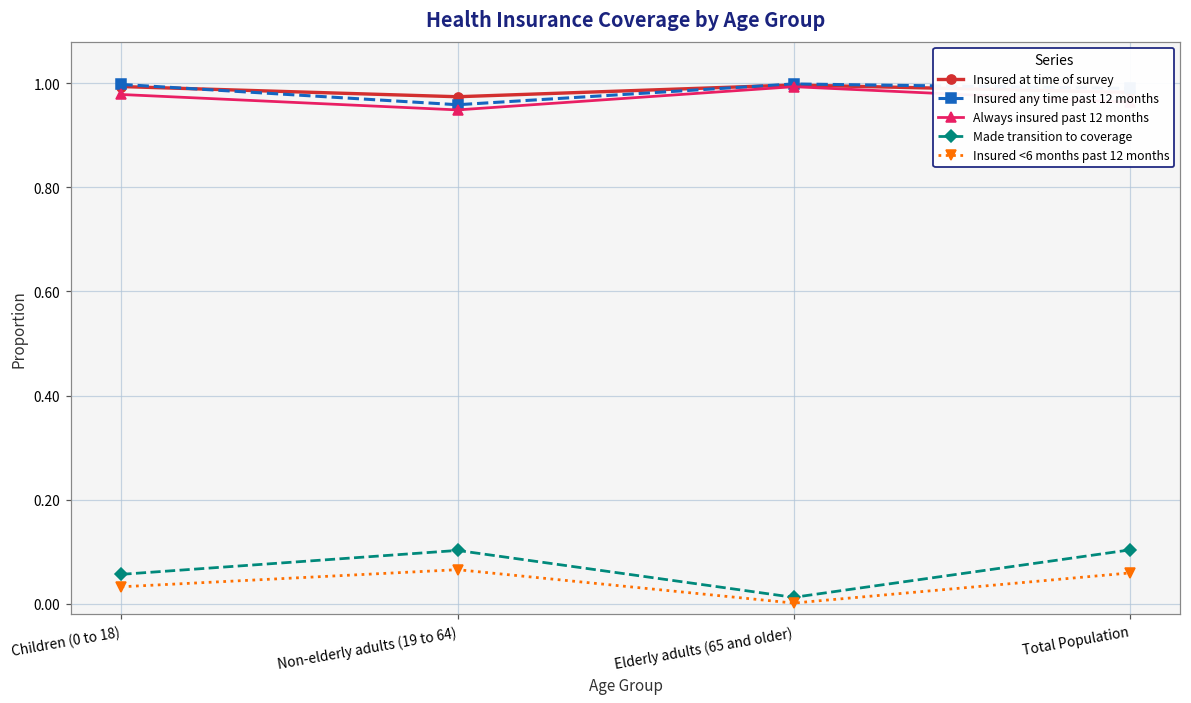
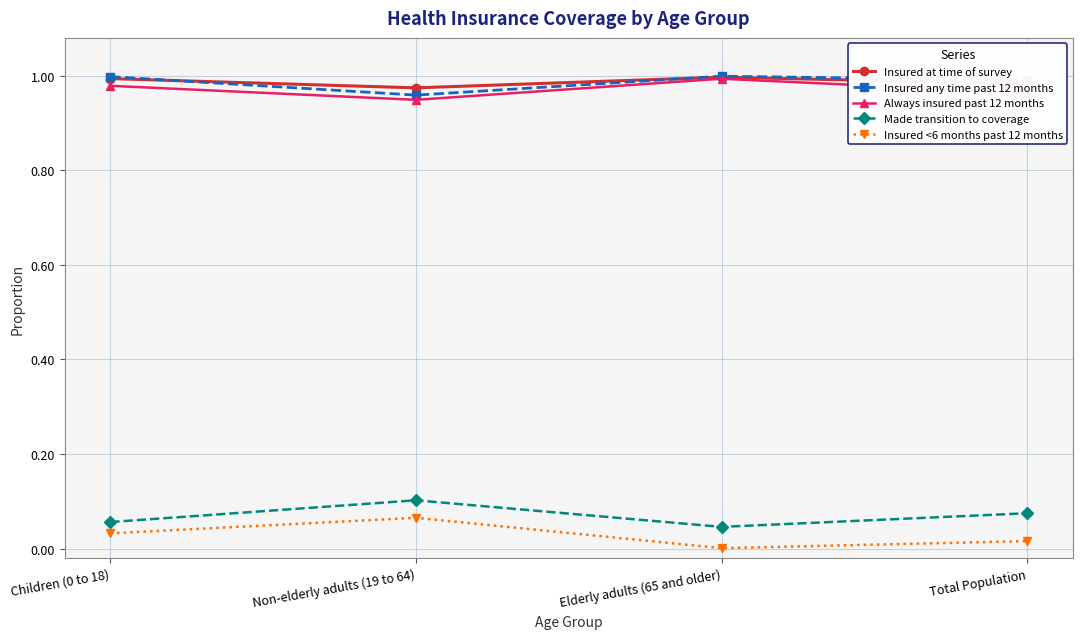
Made transition to coverage, Elderly adults (65 and older): 0.01 -> 0.05
Made transition to coverage, Total Population: 0.10 -> 0.07
Insured <6 months past 12 months, Total Population: 0.06 -> 0.02
